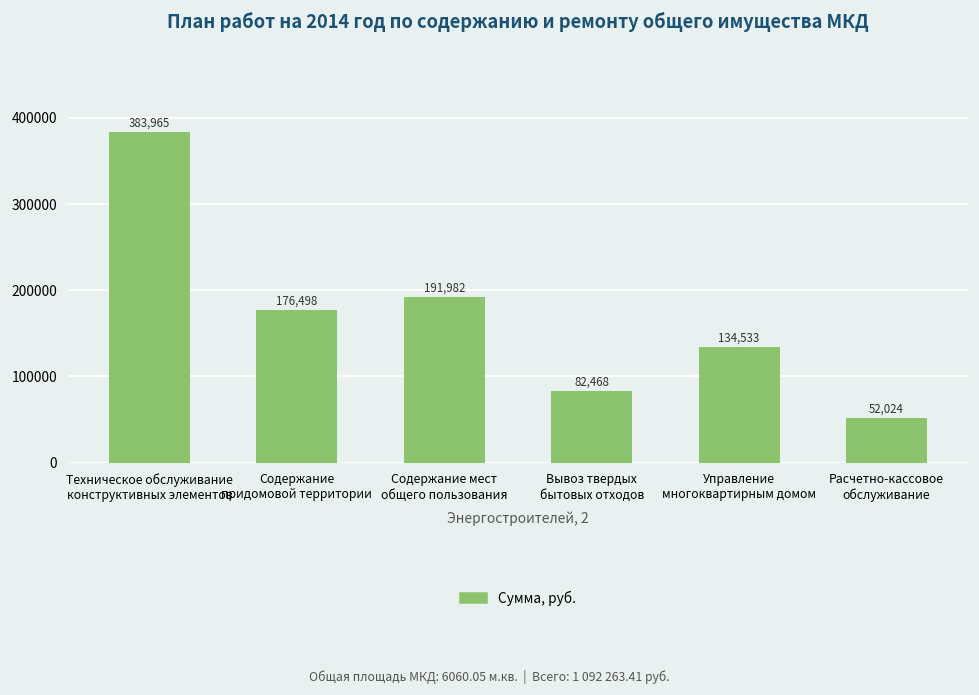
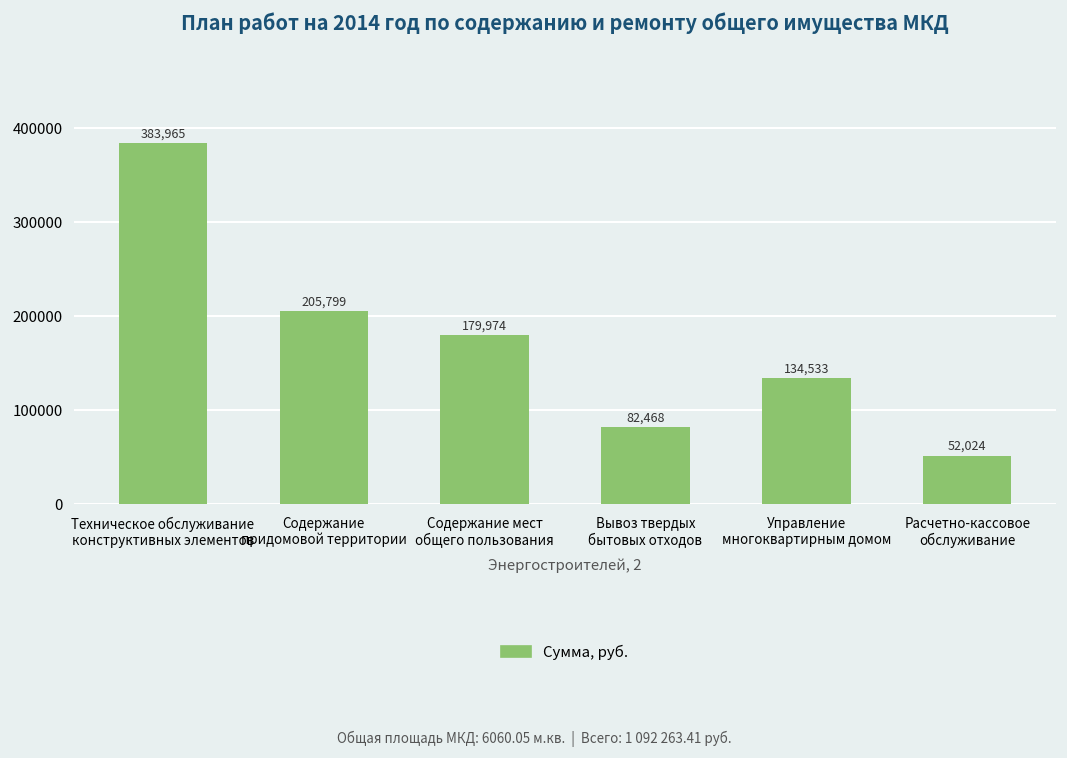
Содержание придомовой территории: 176,498 -> 205,799
Содержание мест общего пользования: 191,982 -> 179,974
